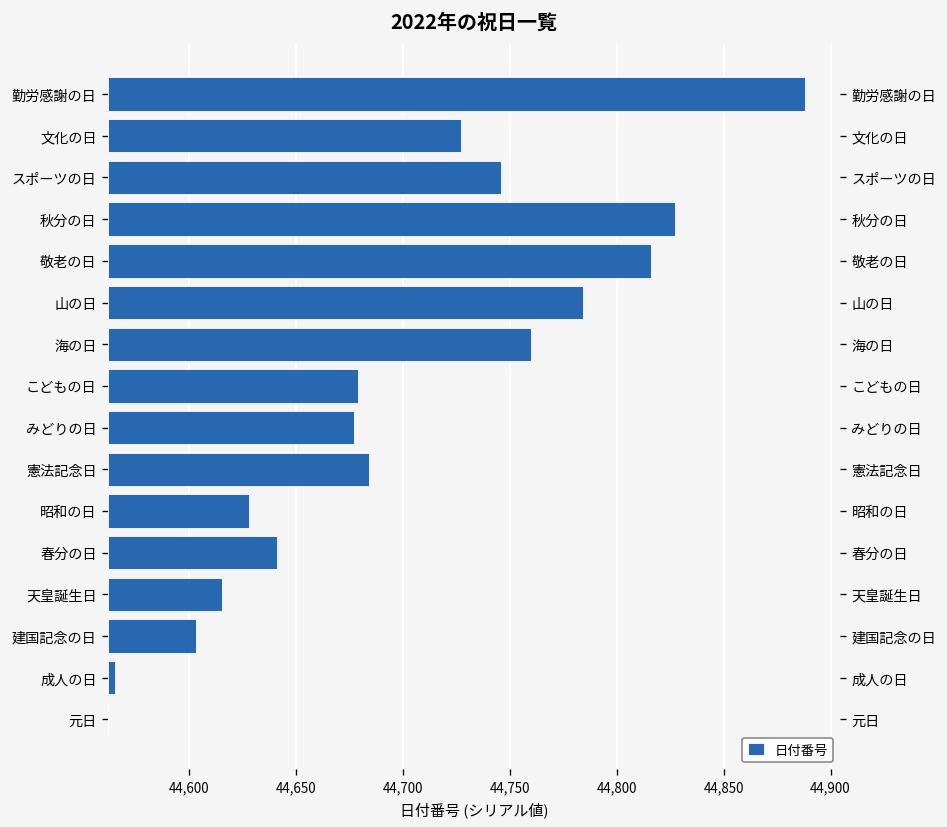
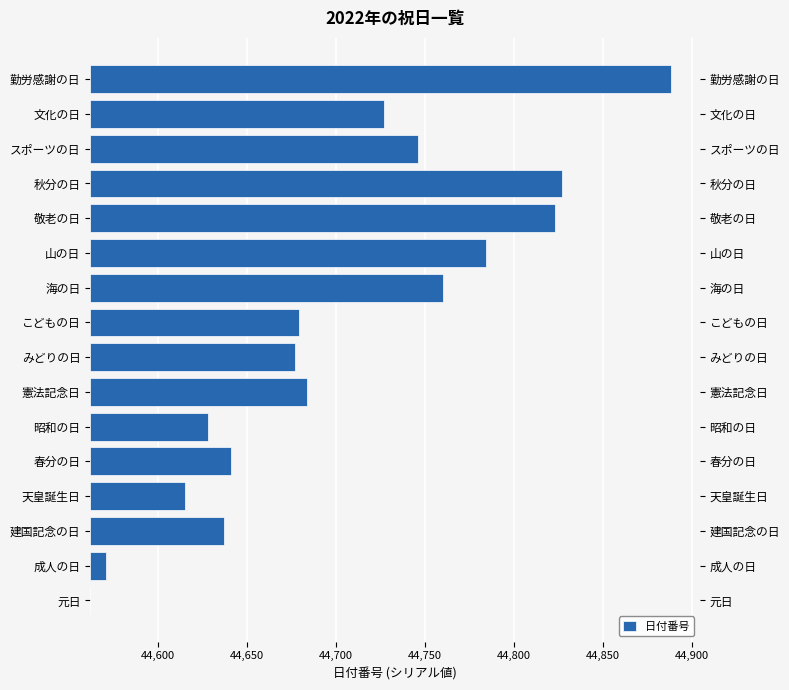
敬老の日: 44,816 -> 44,823
建国記念の日: 44,603 -> 44,637
成人の日: 44,565 -> 44,571
